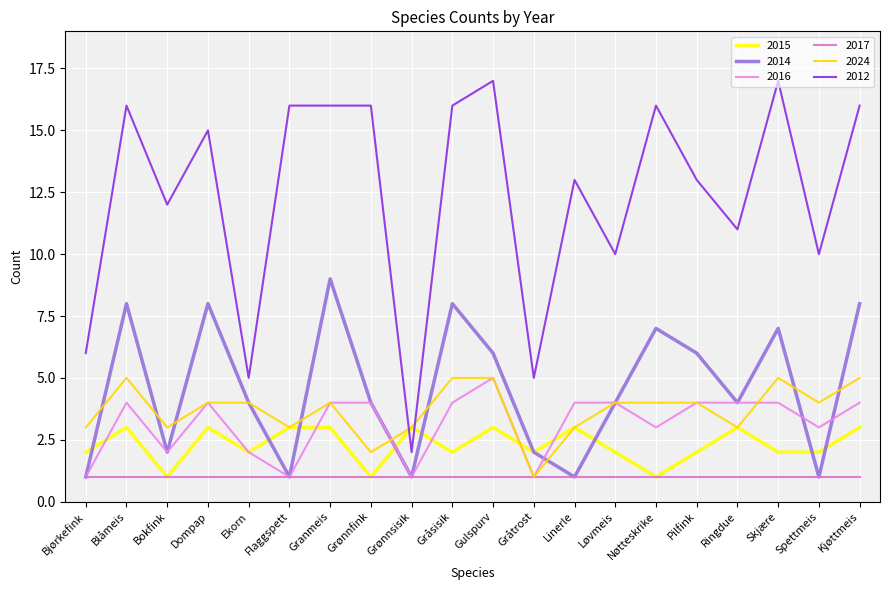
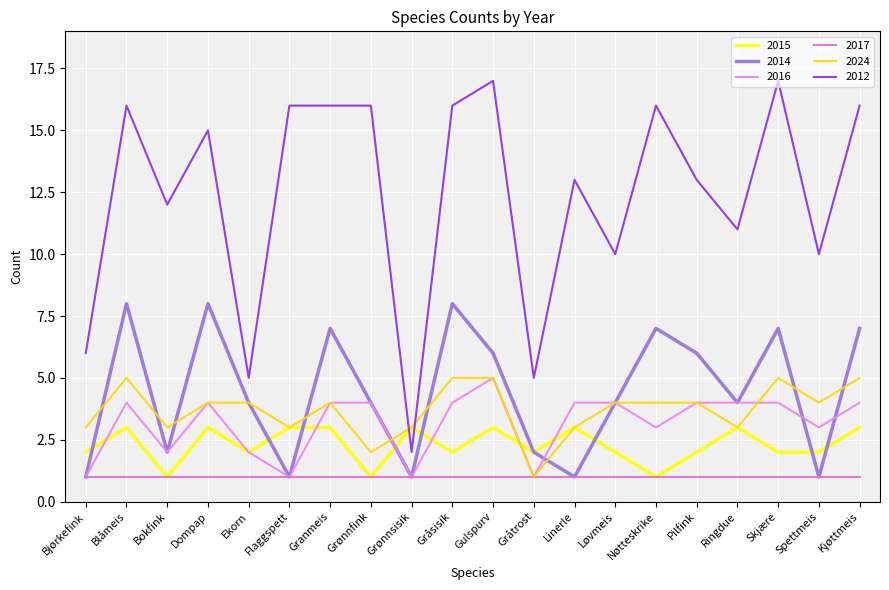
2014, Granmeis: 9 -> 7
2014, Kjøttmeis: 8 -> 7
